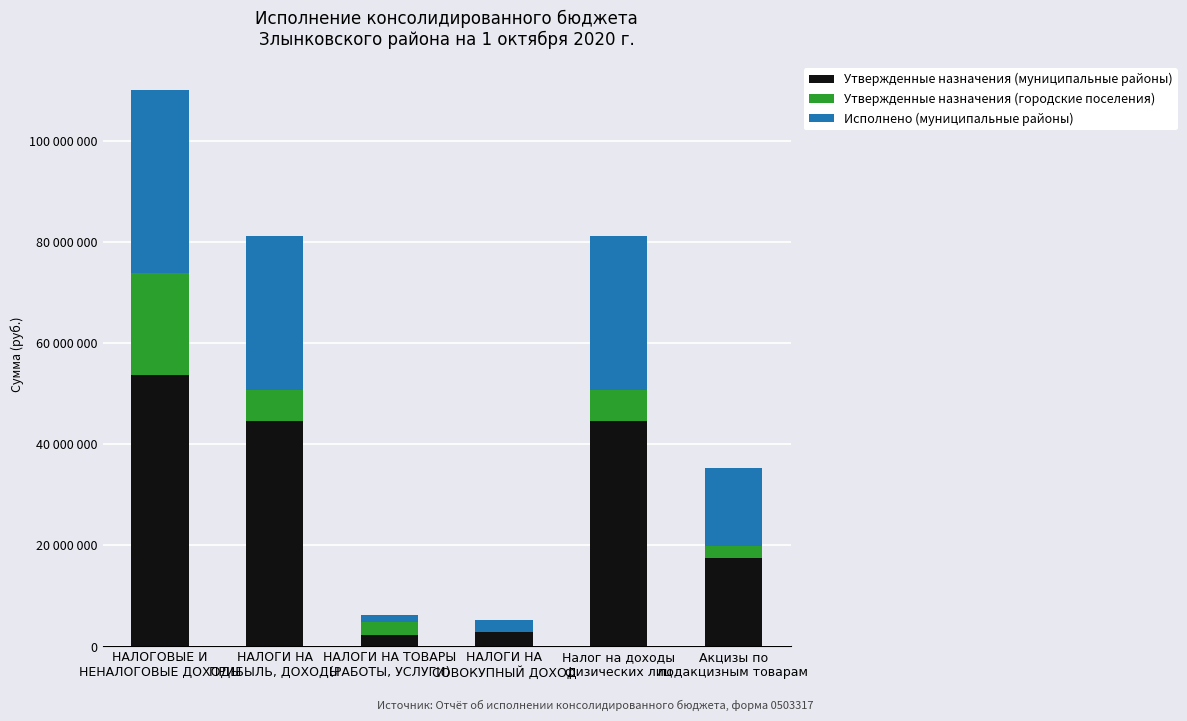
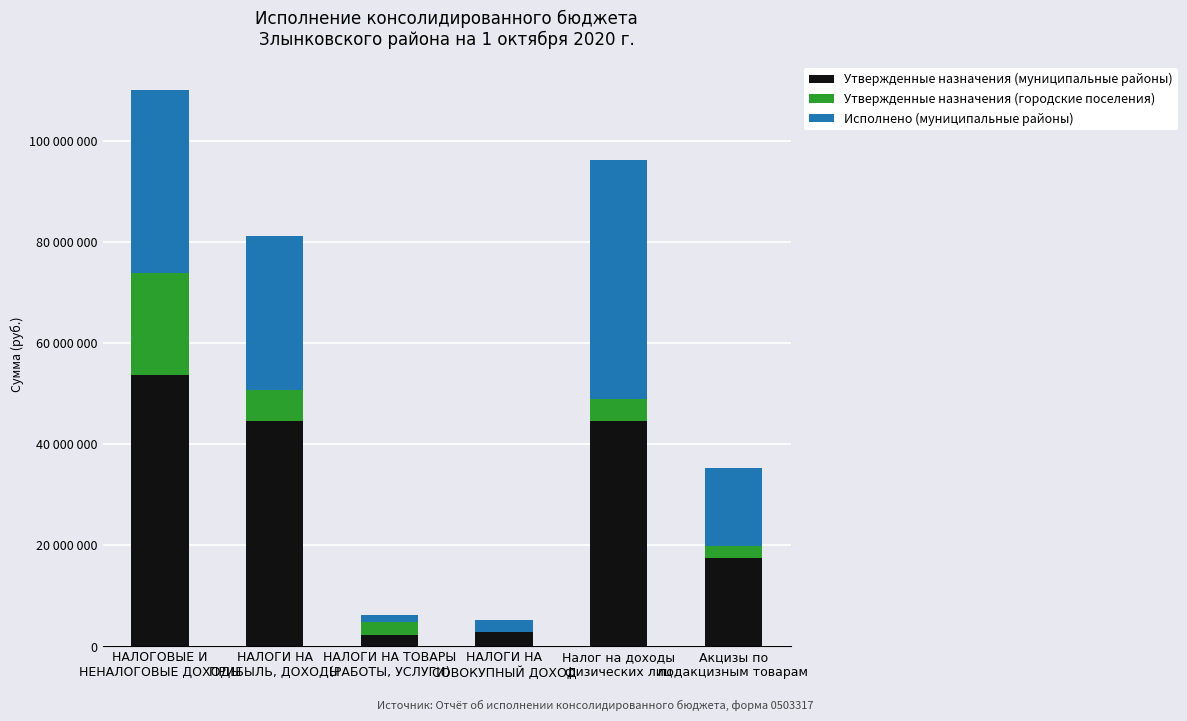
Утвержденные назначения (городские поселения), Налог на доходы физических лиц: 6000000 -> 4000000
Исполнено (муниципальные районы), Налог на доходы физических лиц: 31000000 -> 47000000
